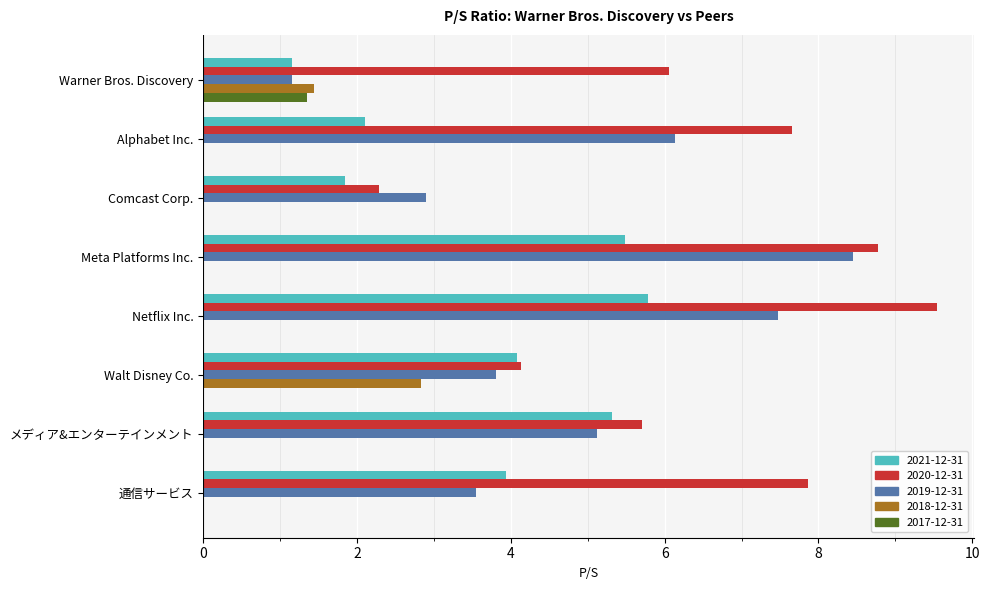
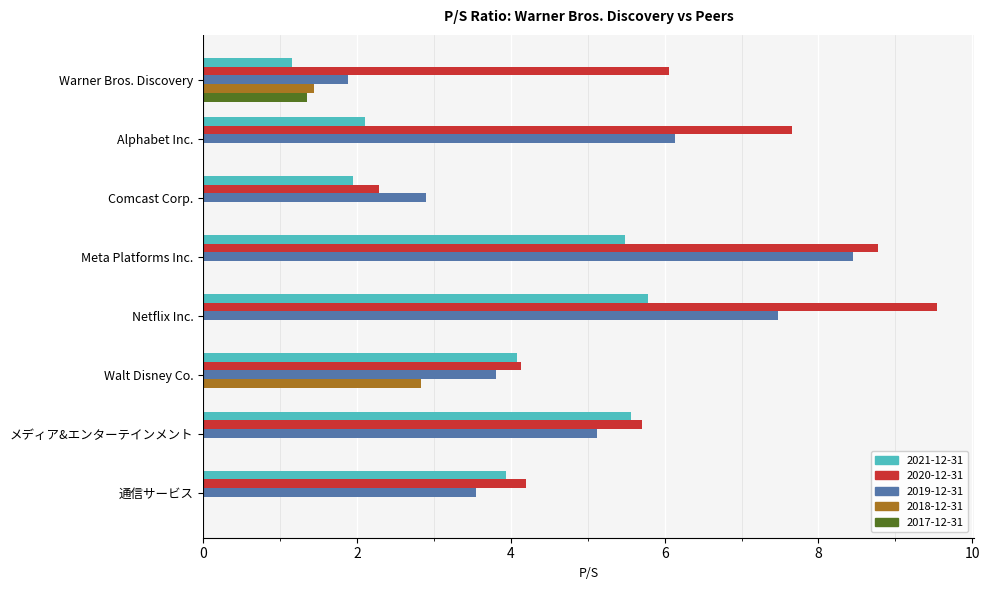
2019-12-31, Warner Bros. Discovery: 1.2 -> 1.9
2021-12-31, Comcast Corp.: 1.8 -> 2.0
2021-12-31, メディア&エンターテインメント: 5.3 -> 5.6
2020-12-31, 通信サービス: 7.9 -> 4.2
